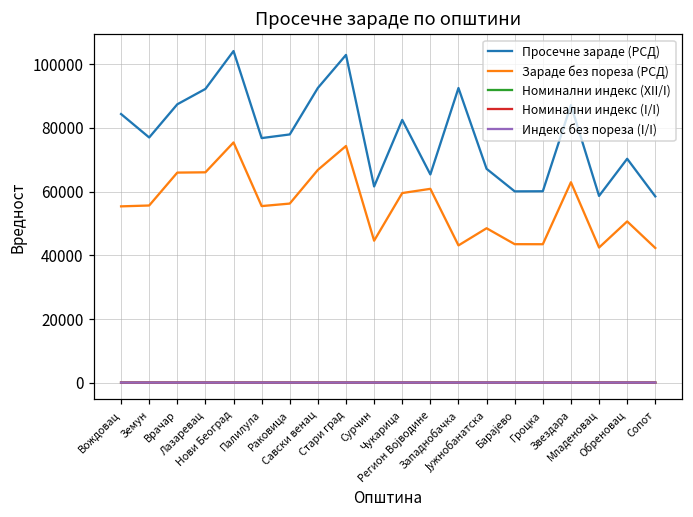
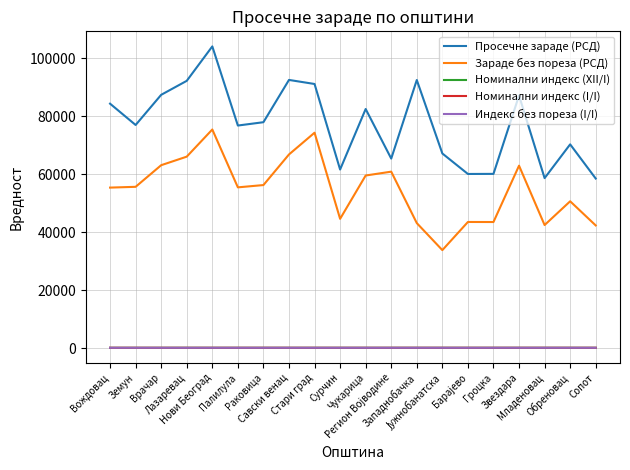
Зараде без пореза (РСД), Врачар: 66000 -> 63000
Просечне зараде (РСД), Стари град: 103000 -> 91000
Зараде без пореза (РСД), Јужнобанатска: 49000 -> 34000
